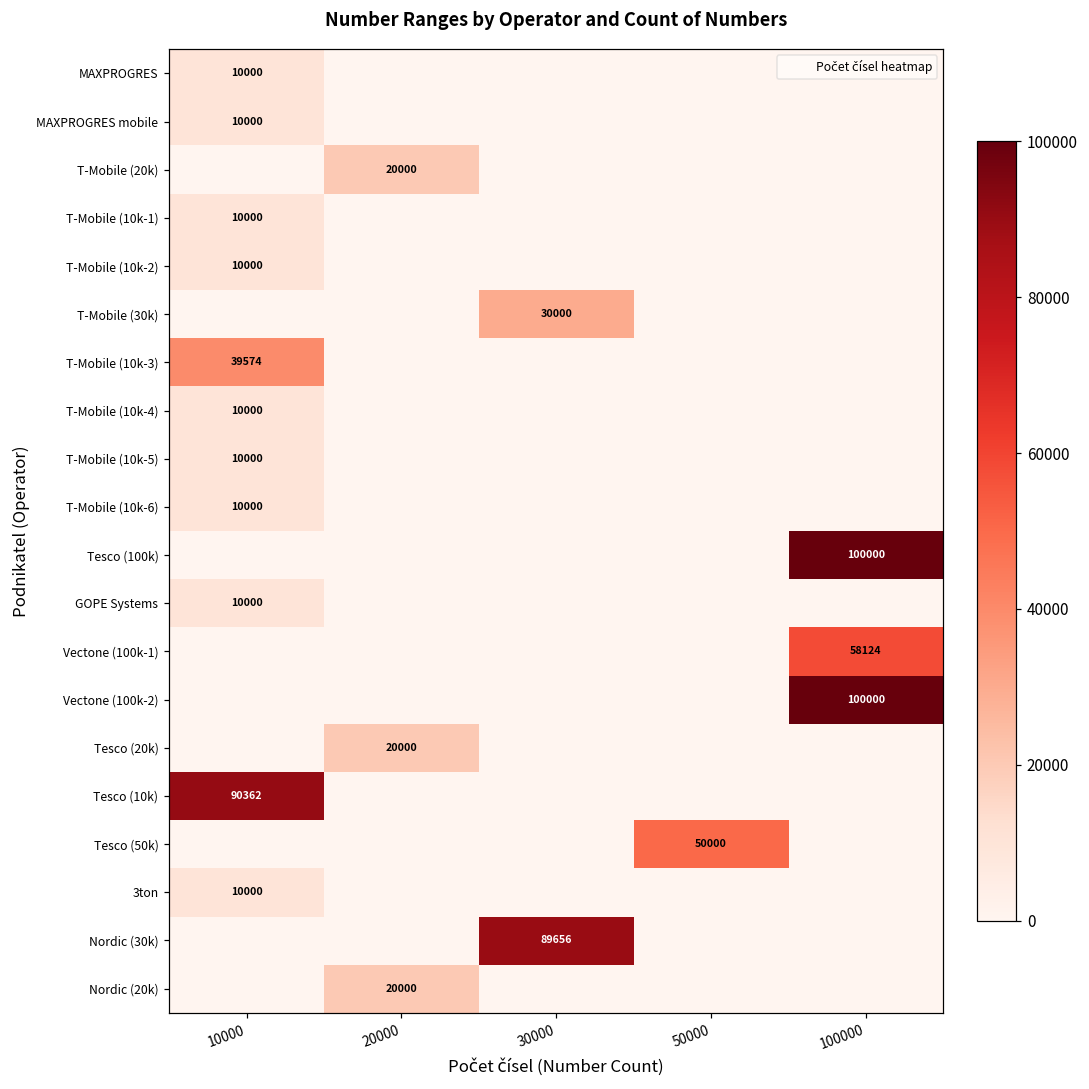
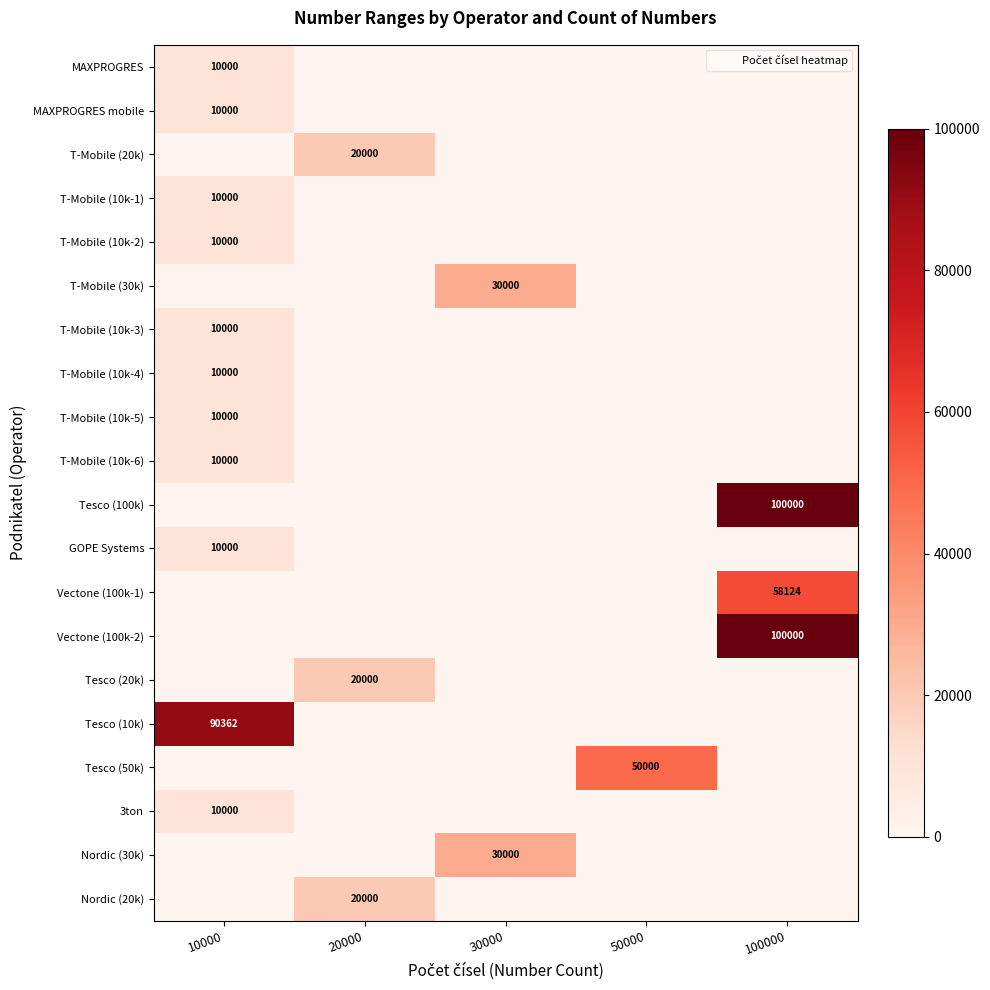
T-Mobile (10k-3), 10000: 39574 -> 10000
Nordic (30k), 30000: 89656 -> 30000
